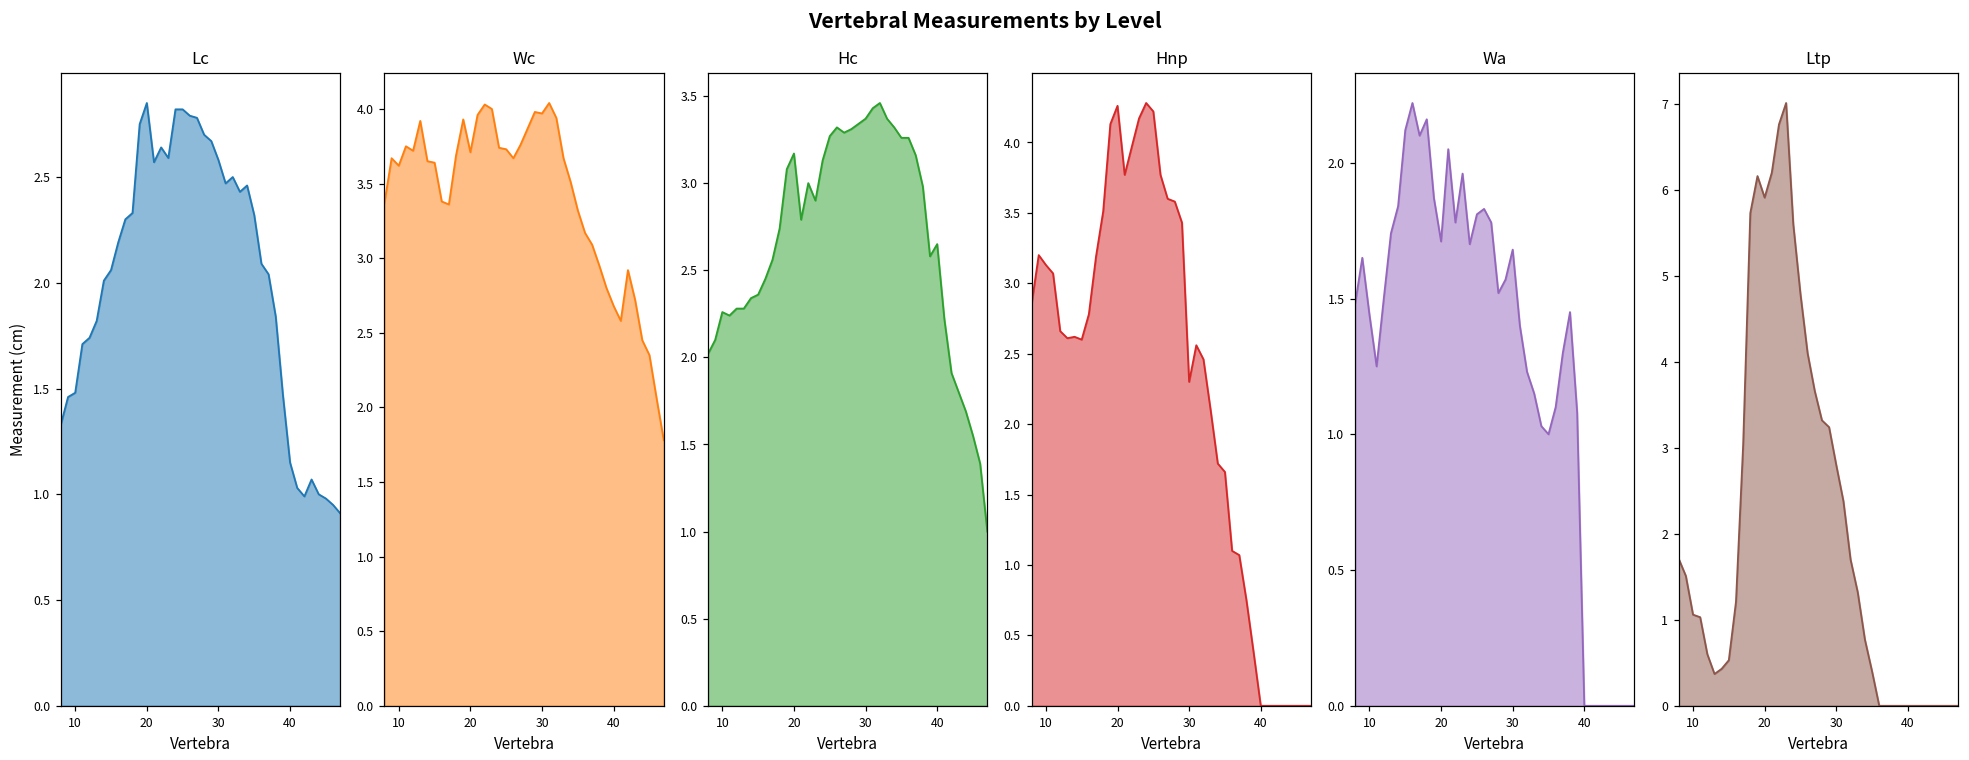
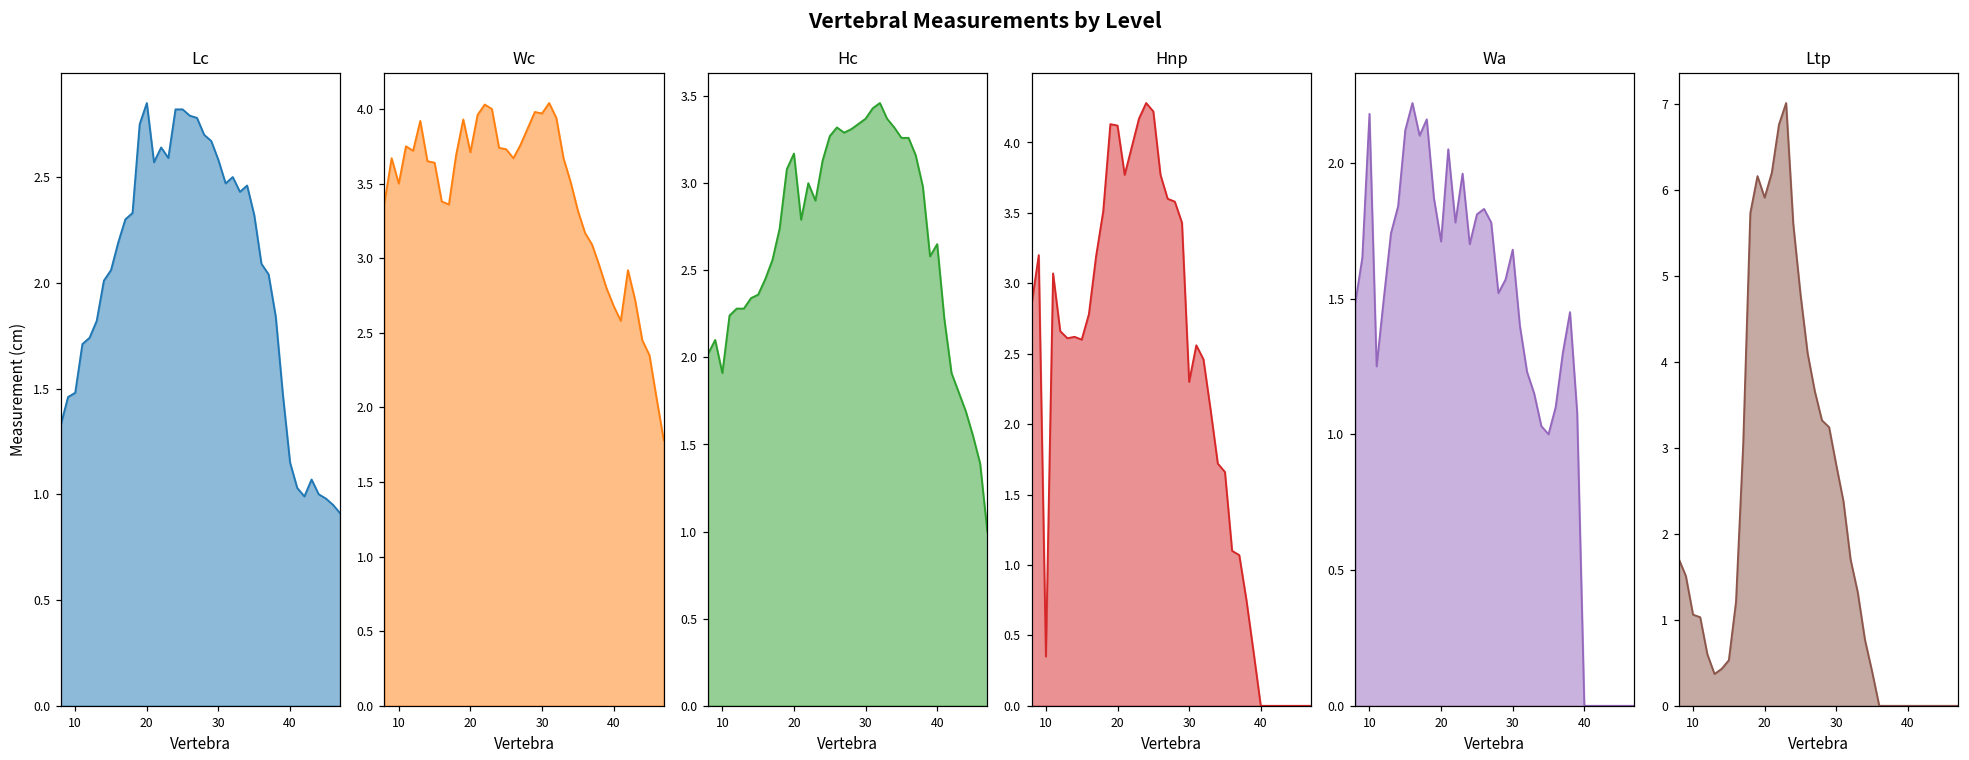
Wc, 10: 3.62 -> 3.50
Hc, 10: 2.26 -> 1.91
Hnp, 10: 3.13 -> 0.35
Hnp, 20: 4.26 -> 4.12
Wa, 10: 1.44 -> 2.18
